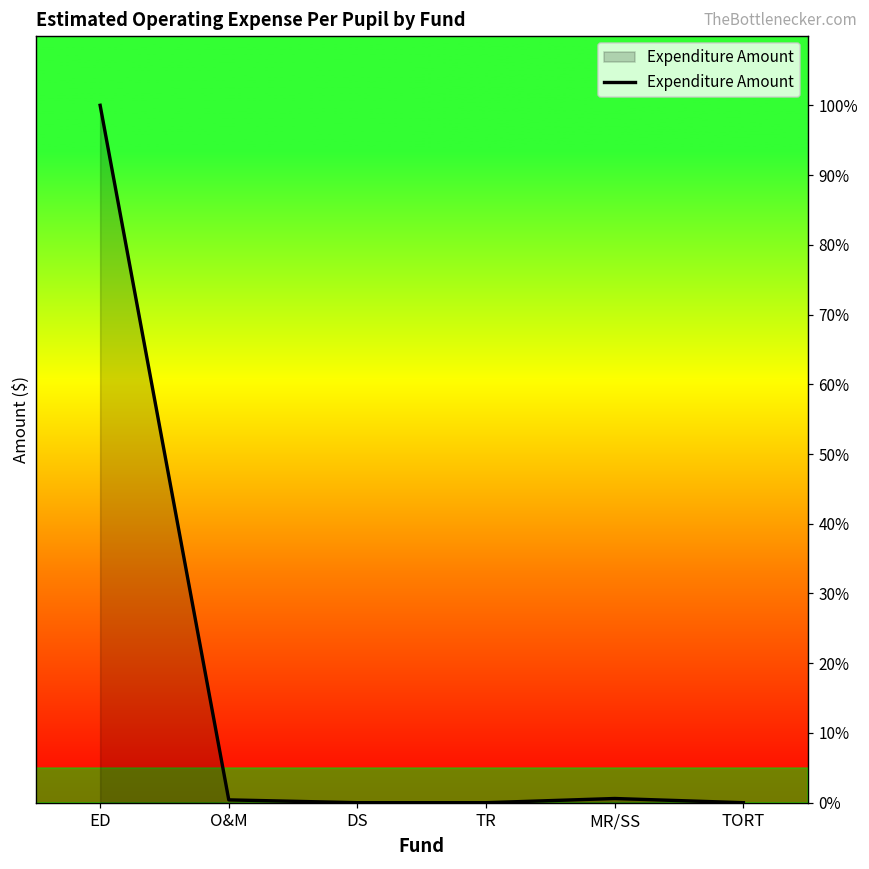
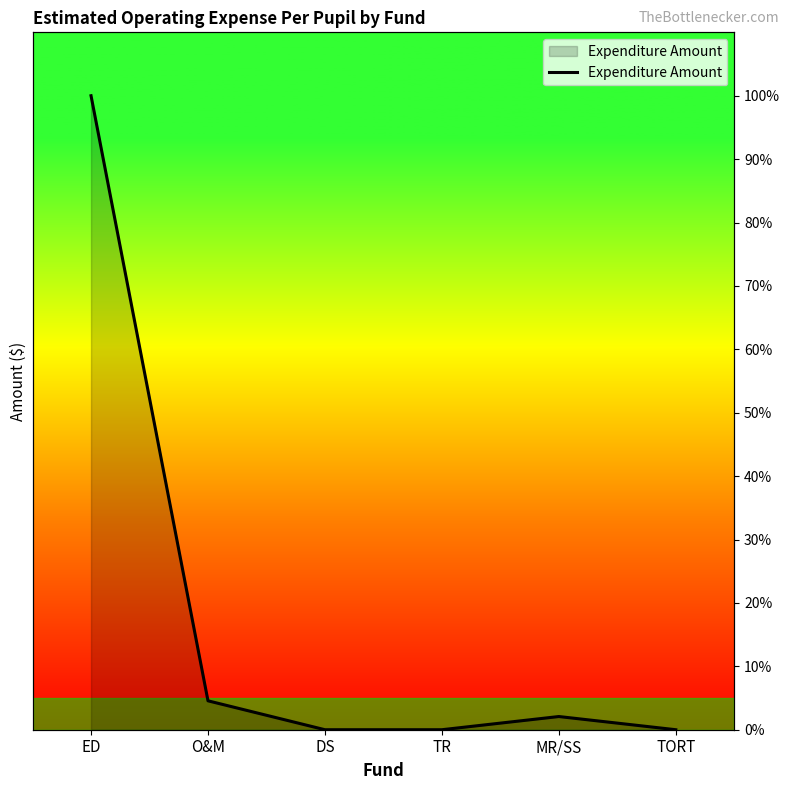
O&M: 0% -> 5%
MR/SS: 1% -> 2%
